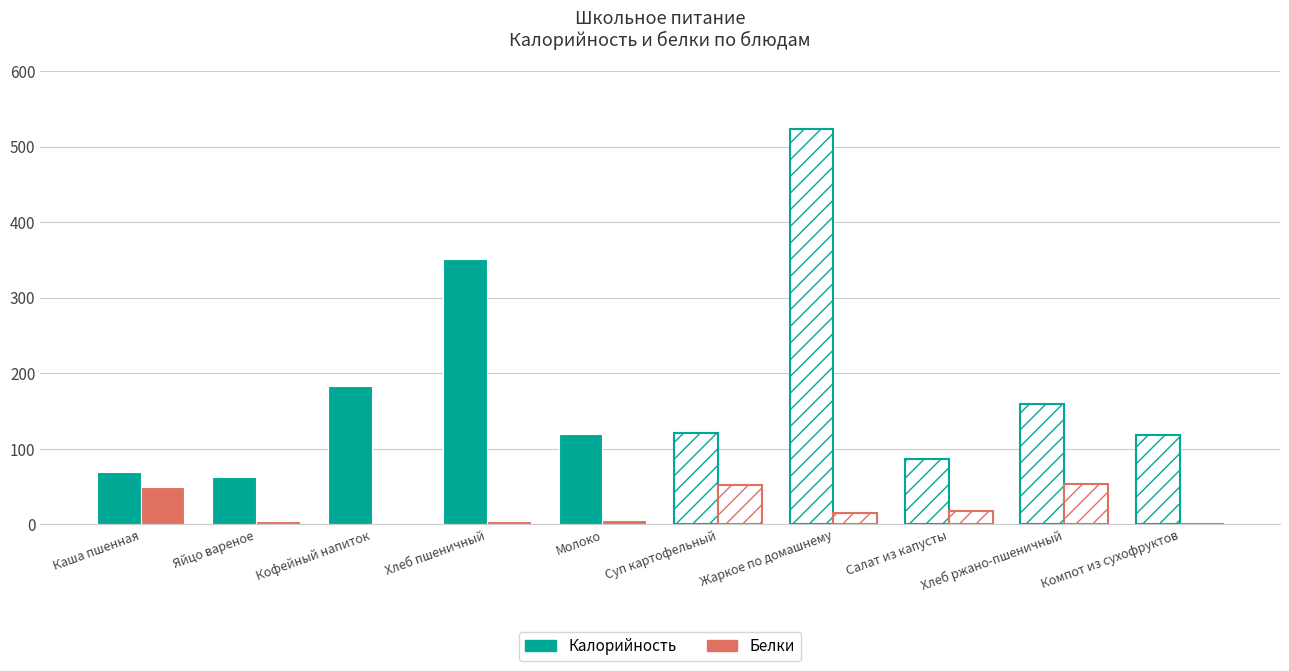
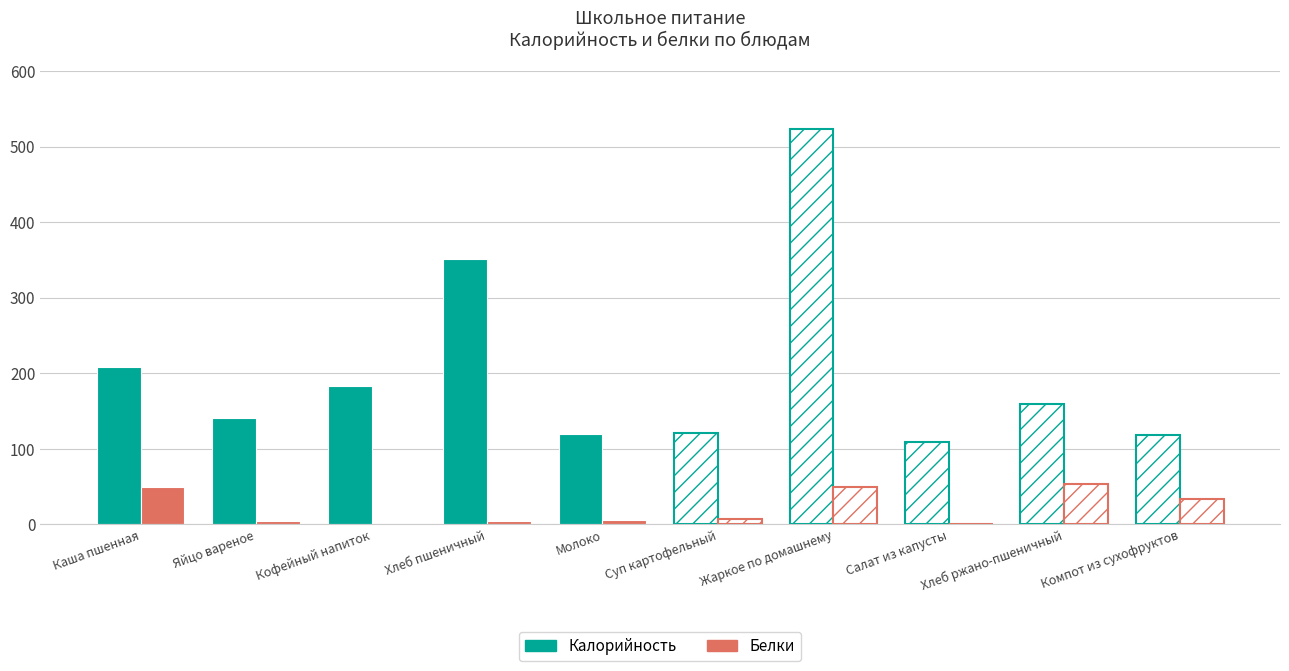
Калорийность, Каша пшенная: 70 -> 210
Калорийность, Яйцо вареное: 60 -> 140
Белки, Суп картофельный: 50 -> 10
Белки, Жаркое по домашнему: 20 -> 50
Калорийность, Салат из капусты: 90 -> 110
Белки, Салат из капусты: 20 -> 0
Белки, Компот из сухофруктов: 0 -> 30
